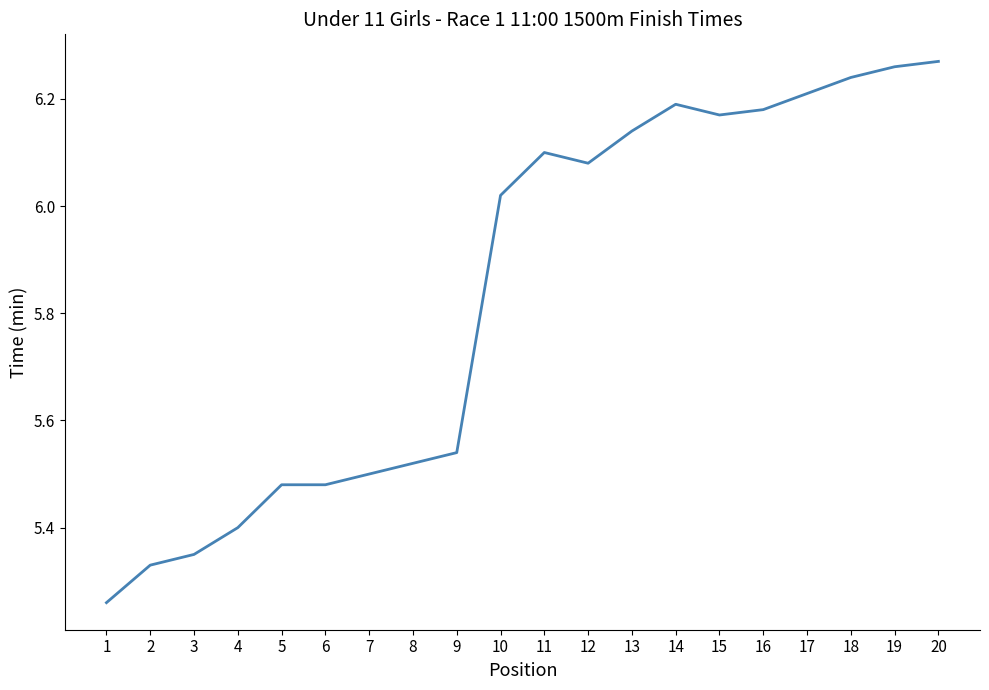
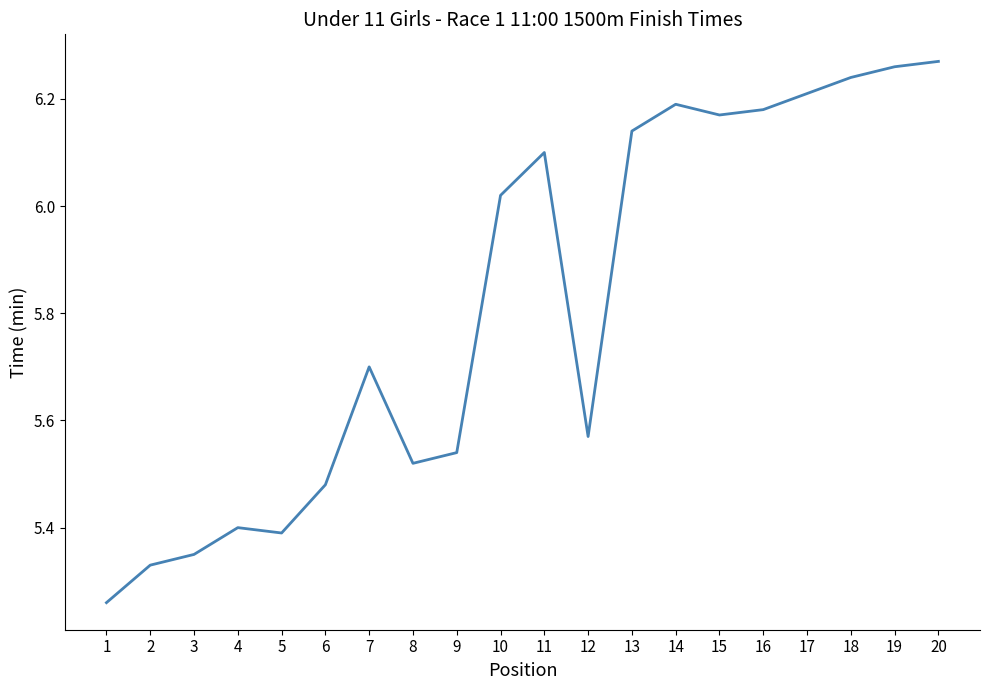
5: 5.48 -> 5.39
7: 5.5 -> 5.7
12: 6.08 -> 5.57
